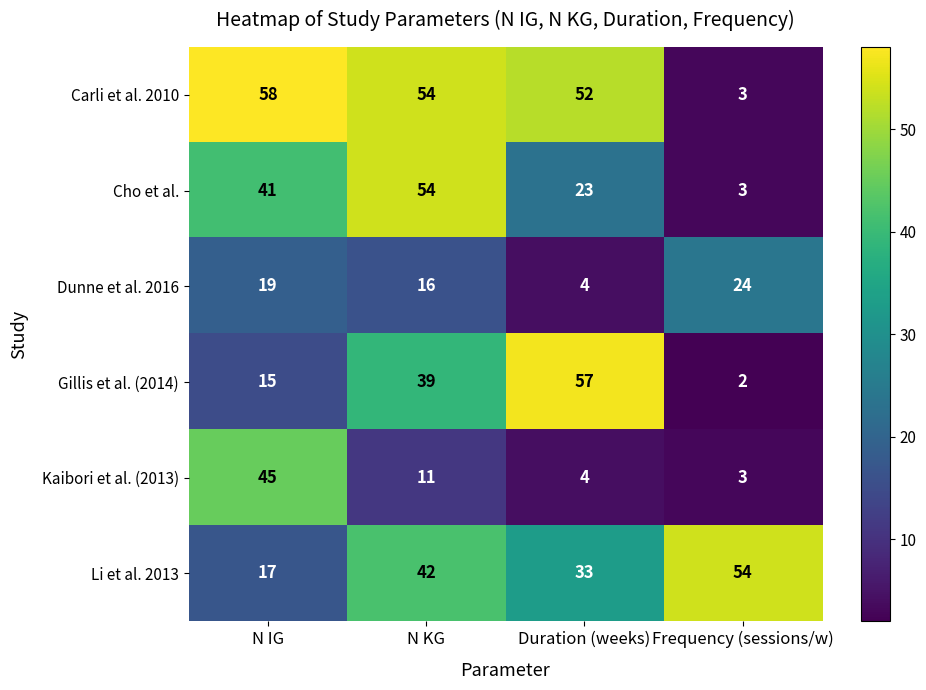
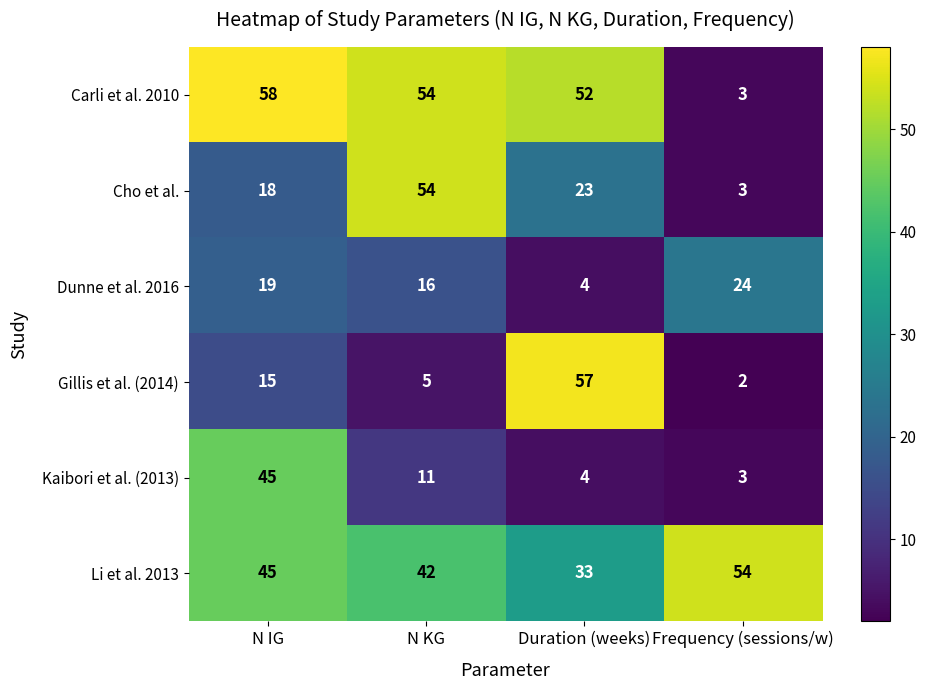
Cho et al., N IG: 41 -> 18
Gillis et al. (2014), N KG: 39 -> 5
Li et al. 2013, N IG: 17 -> 45
